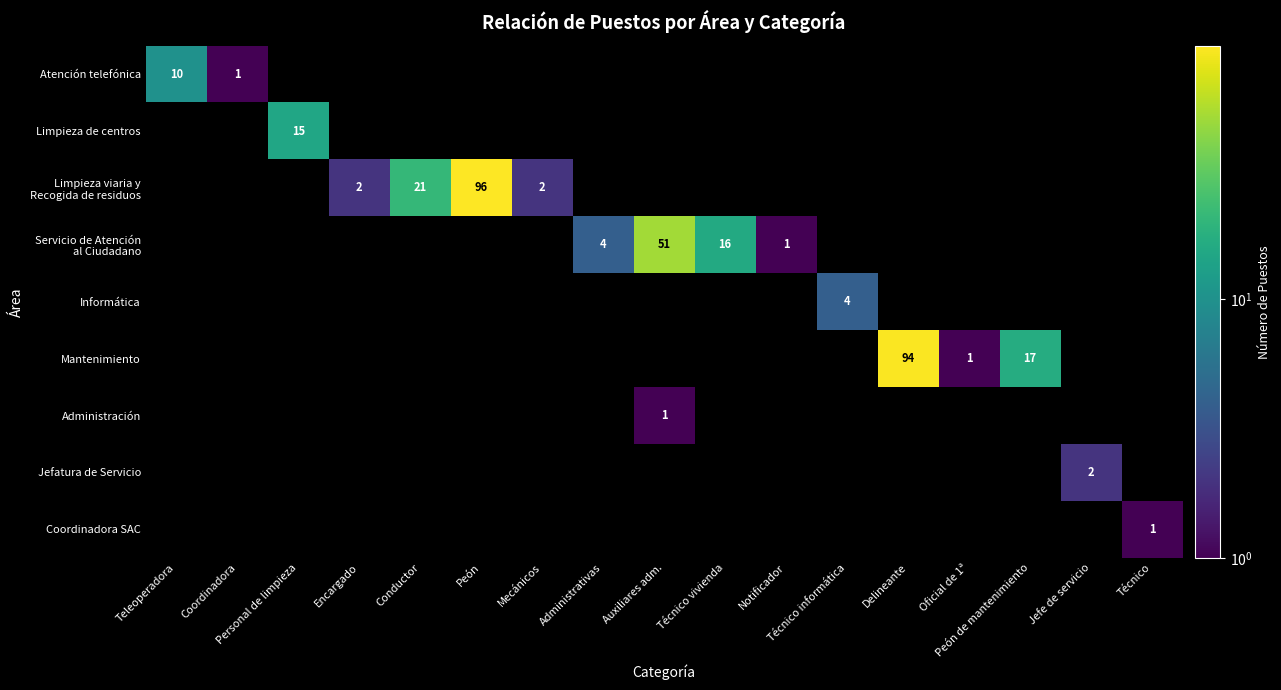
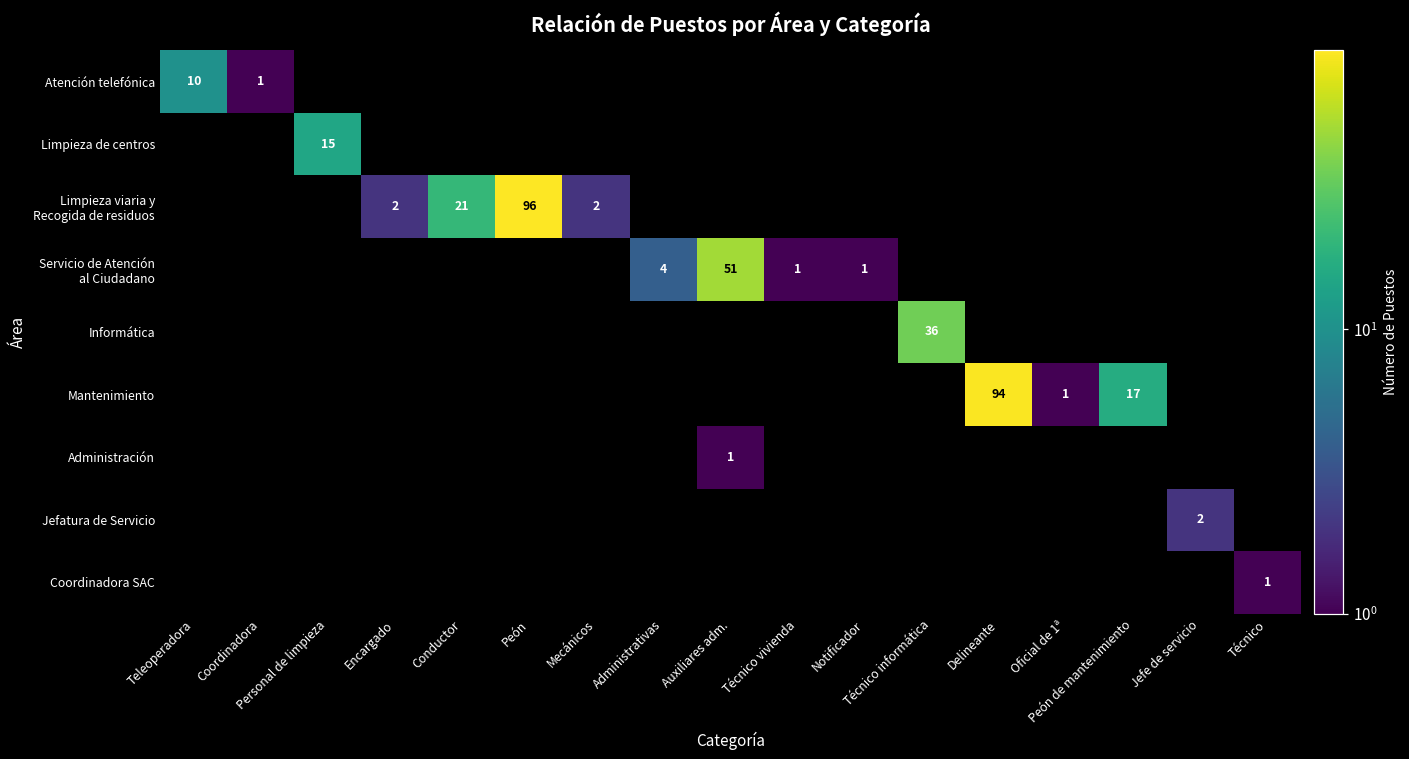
Servicio de Atención al Ciudadano, Técnico vivienda: 16 -> 1
Informática, Técnico informática: 4 -> 36
